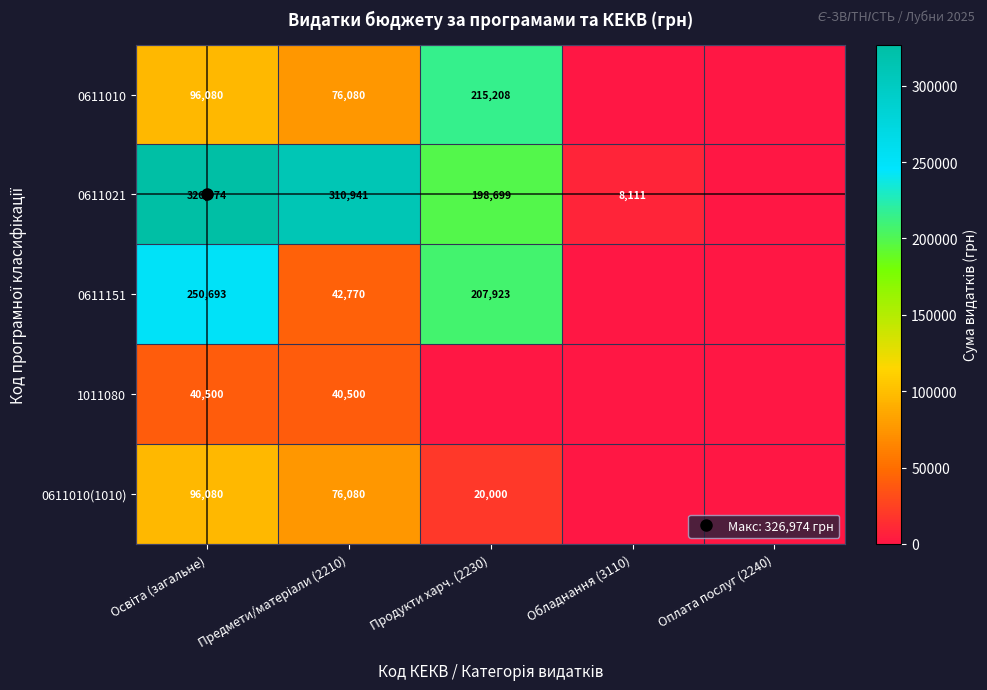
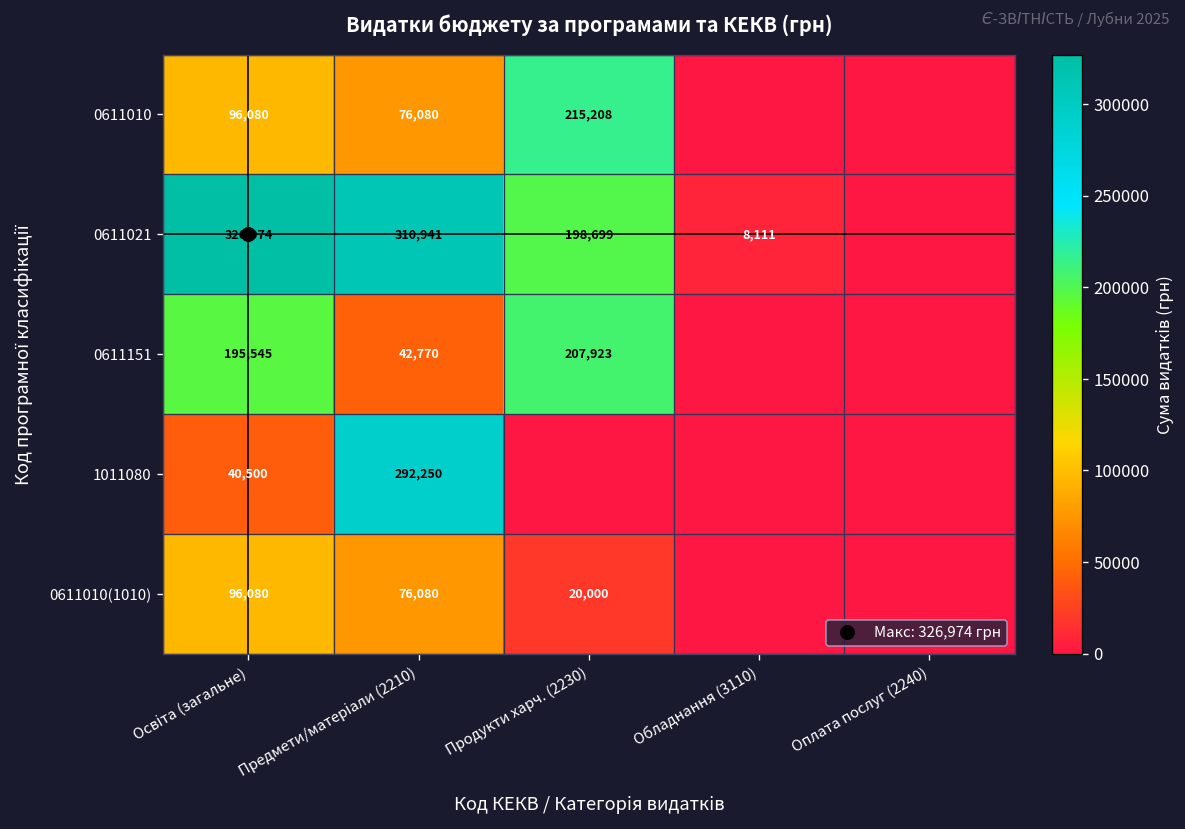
0611151, Освіта (загальне): 250,693 -> 195,545
1011080, Предмети/матеріали (2210): 40,500 -> 292,250
